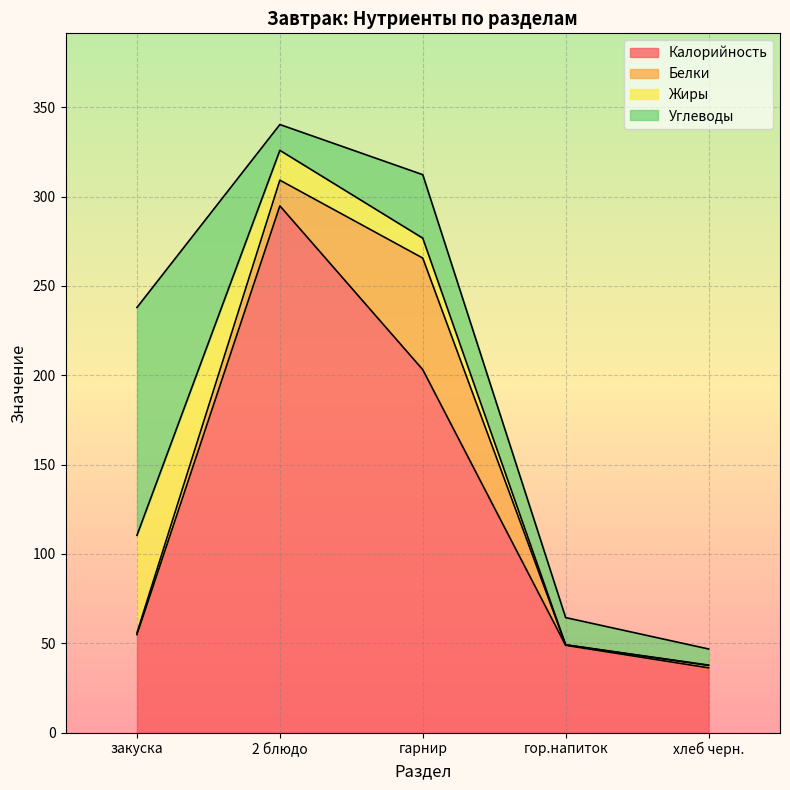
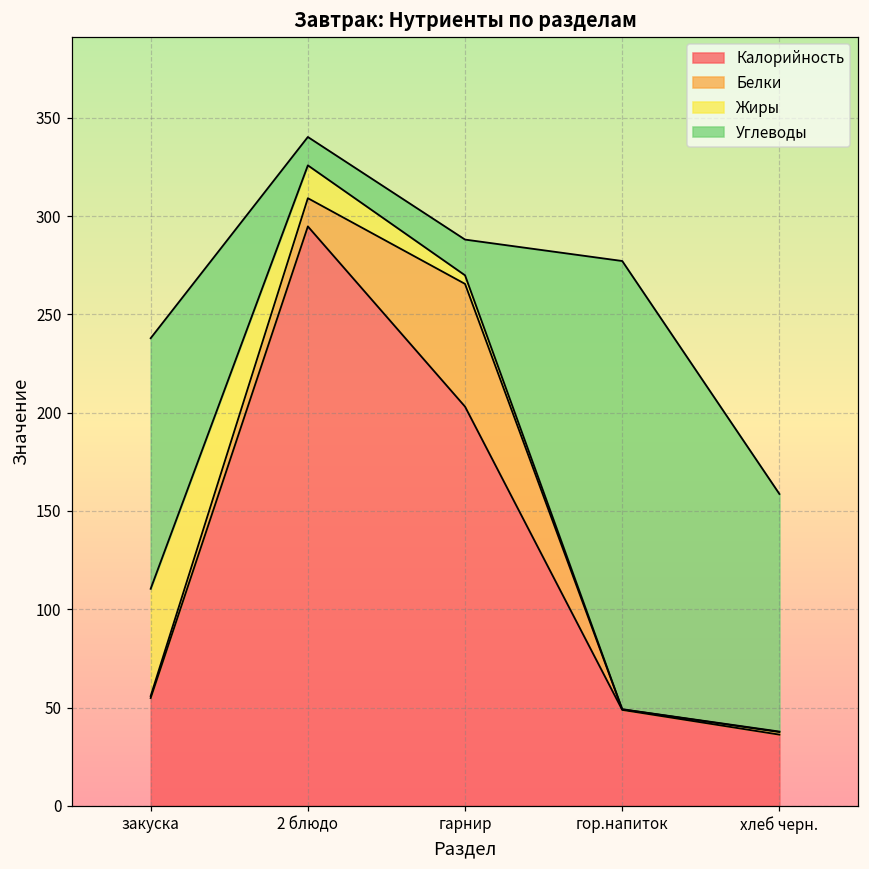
Жиры, гарнир: 11 -> 4
Углеводы, гарнир: 36 -> 18
Углеводы, гор.напиток: 15 -> 228
Углеводы, хлеб черн.: 9 -> 121
